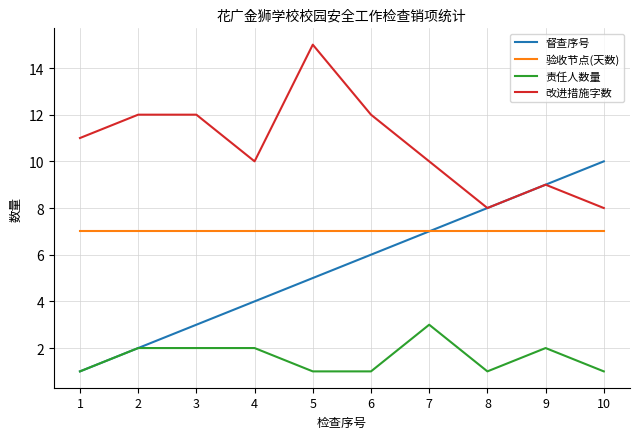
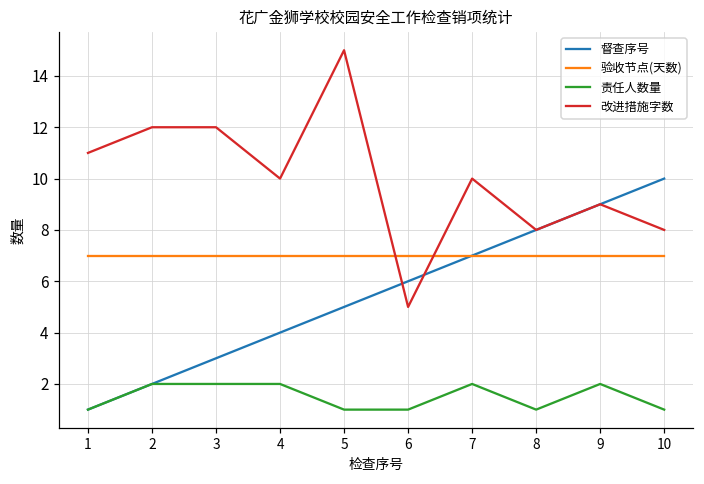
改进措施字数, 6: 12 -> 5
责任人数量, 7: 3 -> 2
